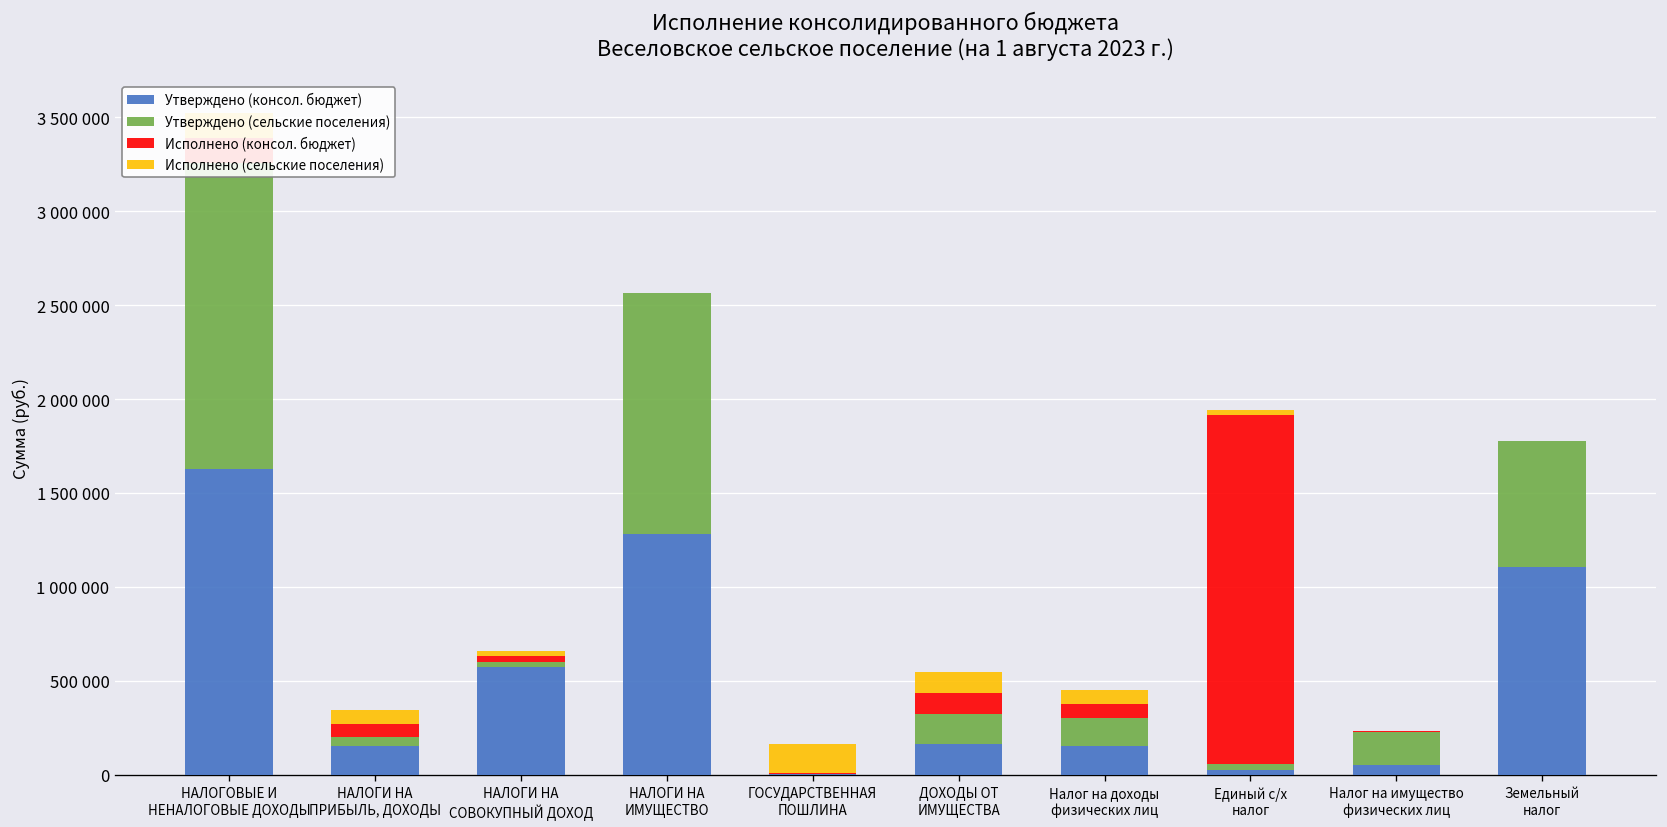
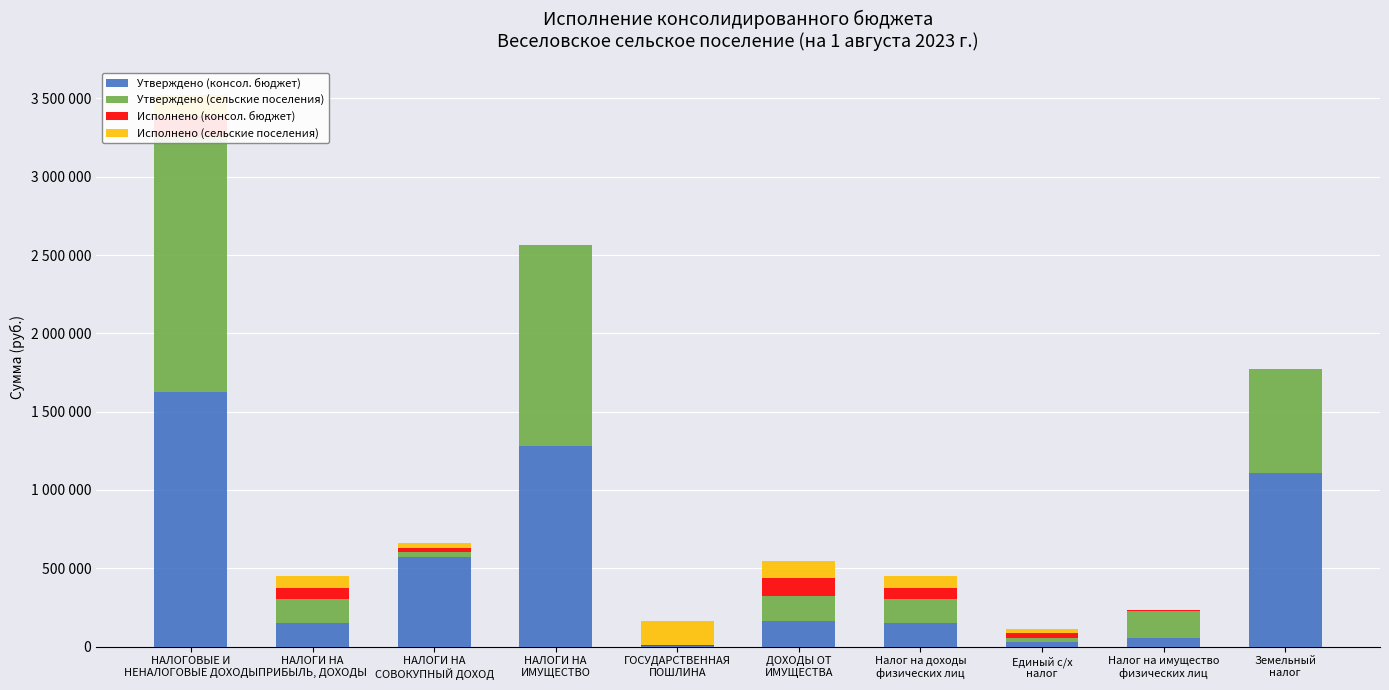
Утверждено (сельские поселения), НАЛОГИ НА ПРИБЫЛЬ, ДОХОДЫ: 50000 -> 150000
Исполнено (консол. бюджет), Единый с/х налог: 1860000 -> 30000
